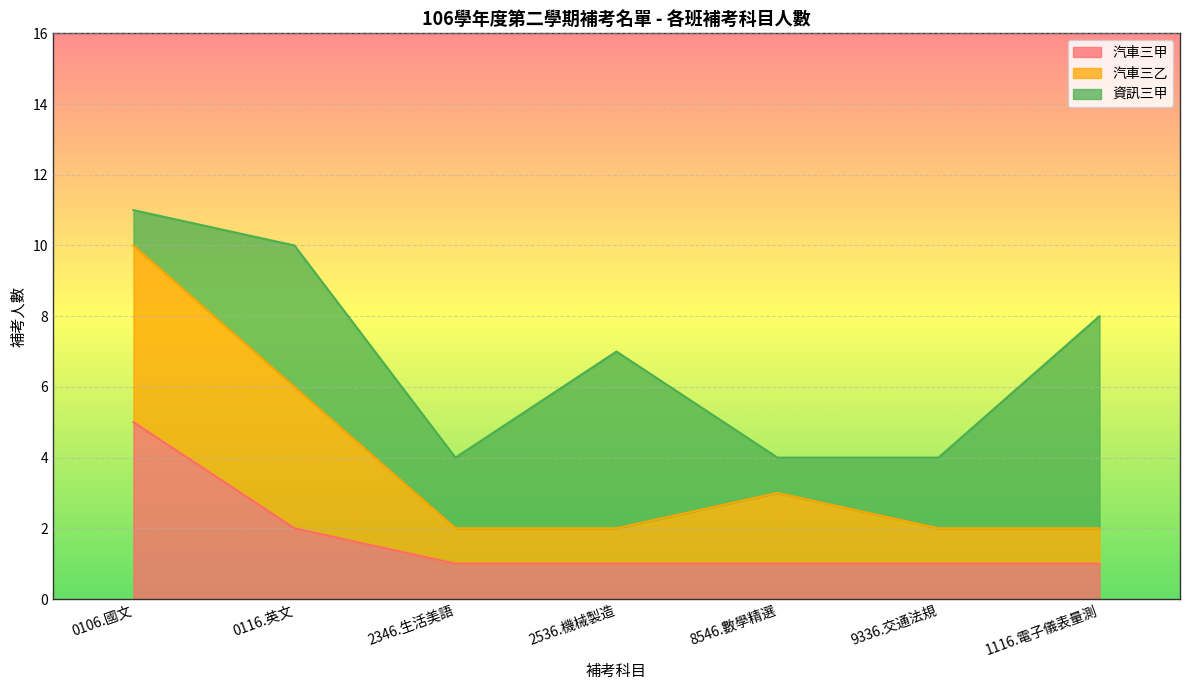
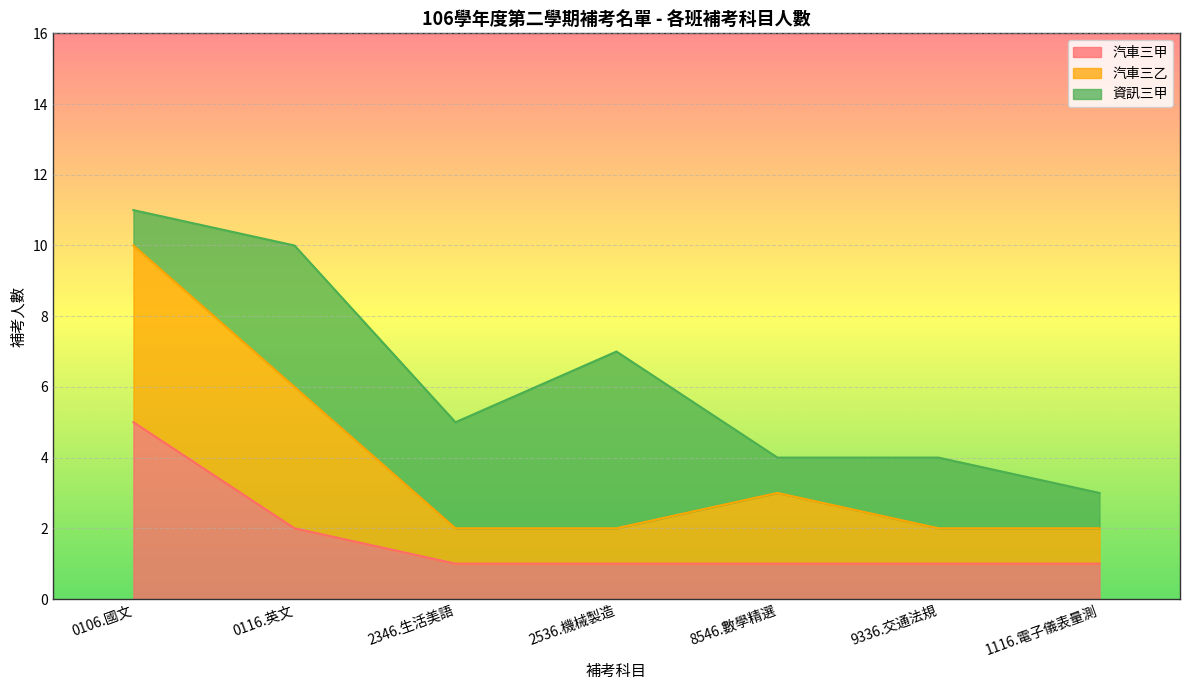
資訊三甲, 2346.生活美語: 2 -> 3
資訊三甲, 1116.電子儀表量測: 6 -> 1
